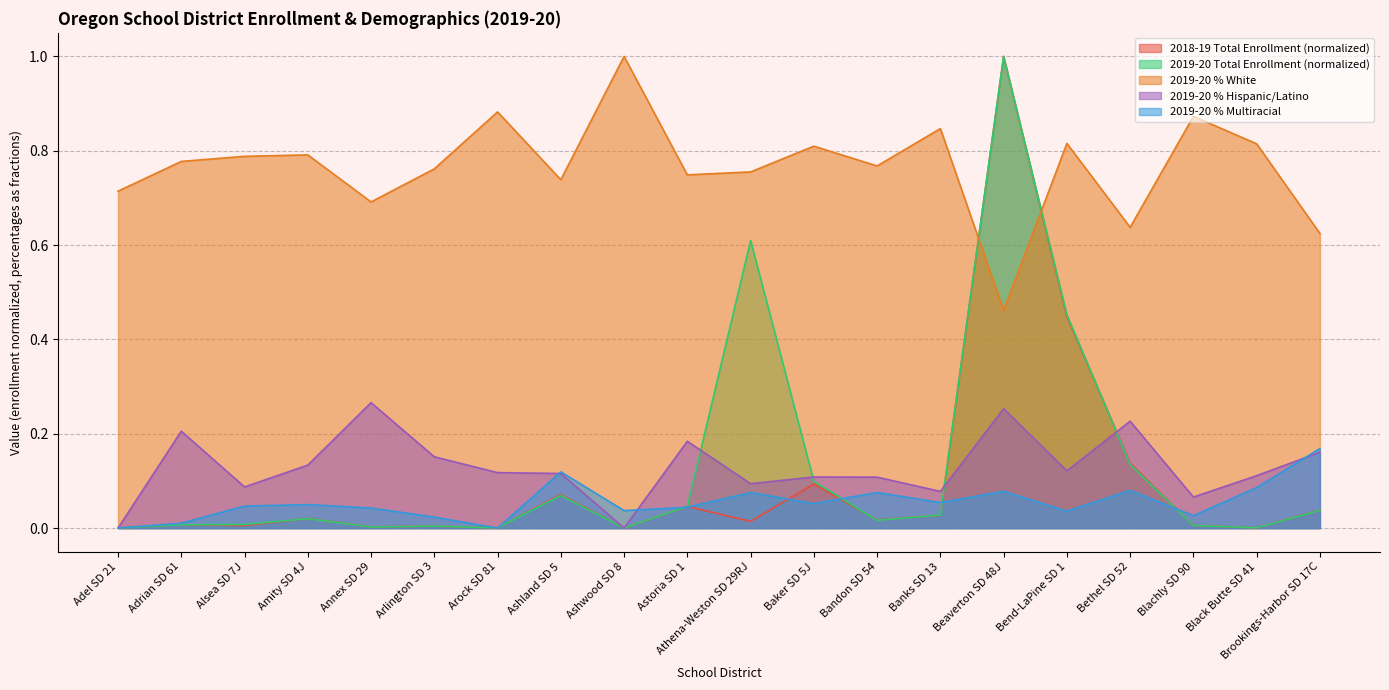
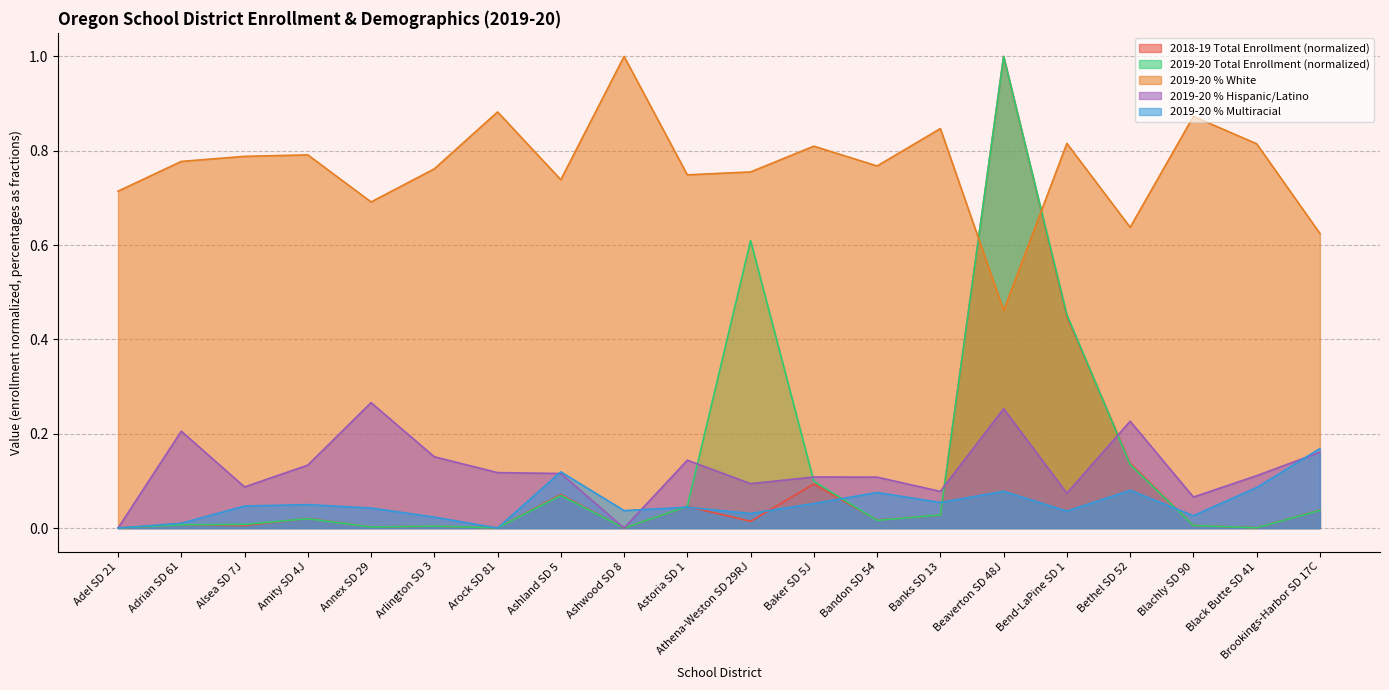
2019-20 % Hispanic/Latino, Astoria SD 1: 0.18 -> 0.14
2019-20 % Multiracial, Athena-Weston SD 29RJ: 0.08 -> 0.03
2019-20 % Hispanic/Latino, Bend-LaPine SD 1: 0.12 -> 0.07
